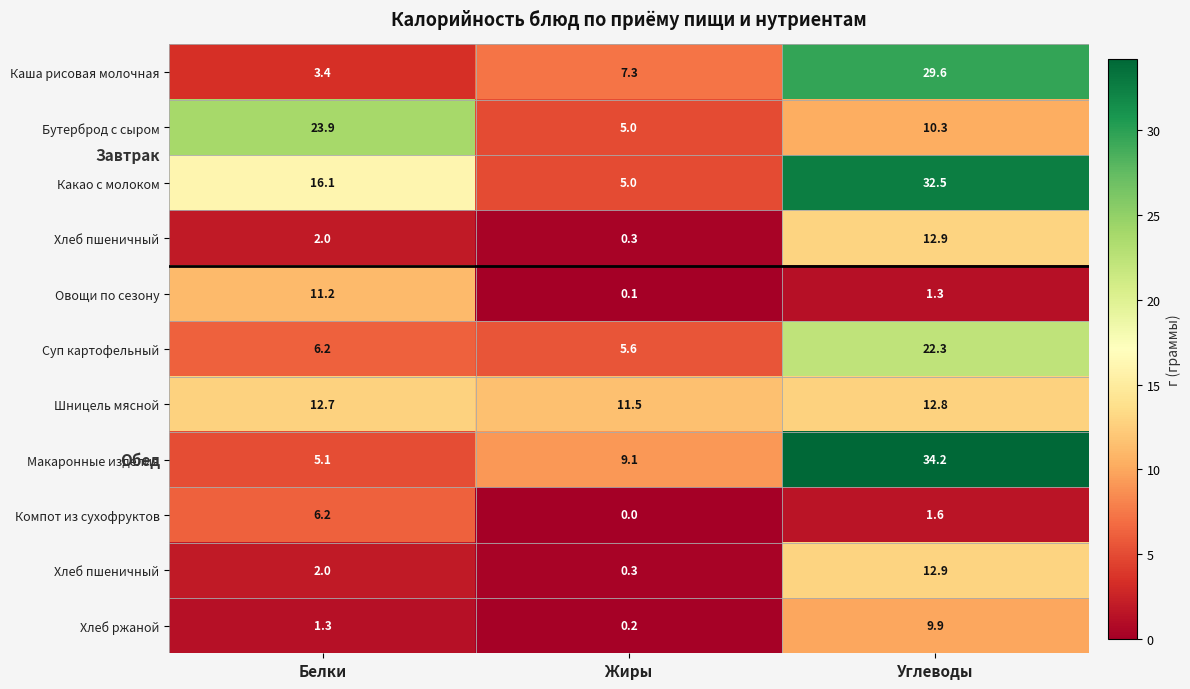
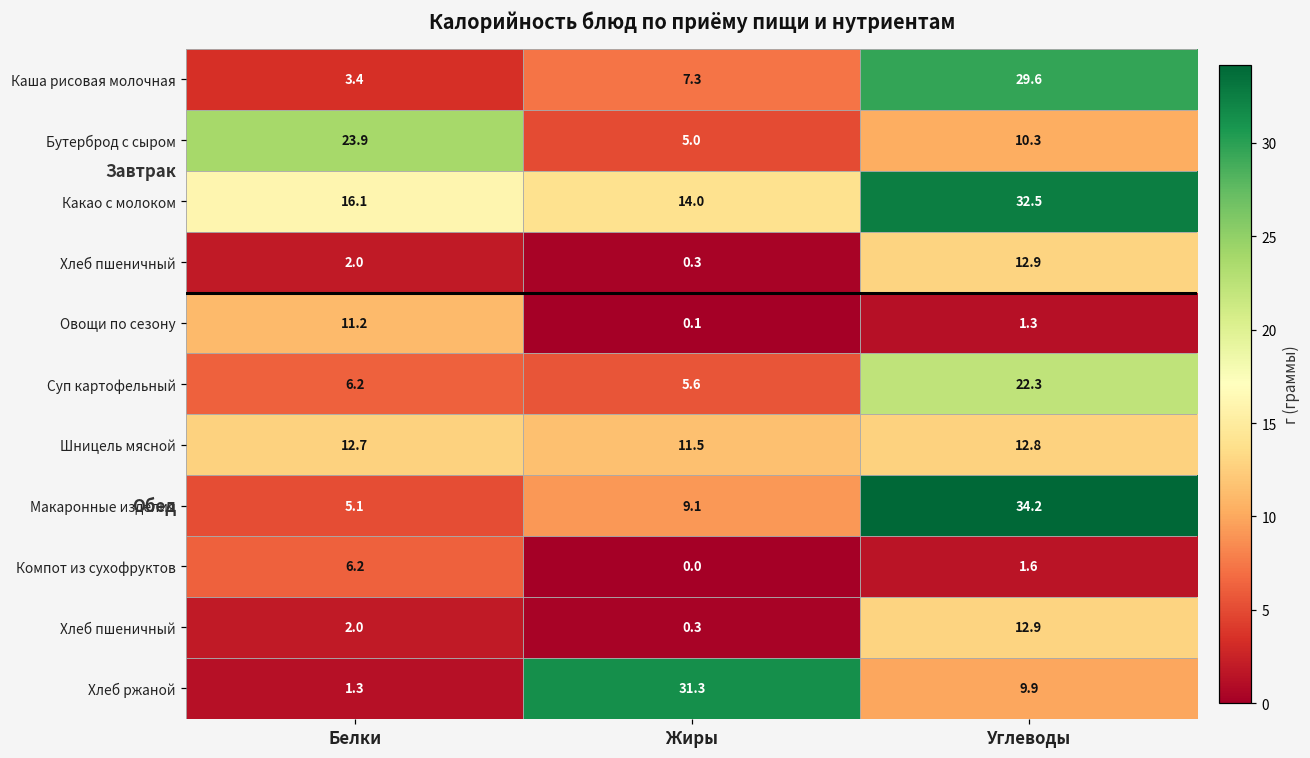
Какао с молоком, Жиры: 5.0 -> 14.0
Хлеб ржаной, Жиры: 0.2 -> 31.3
